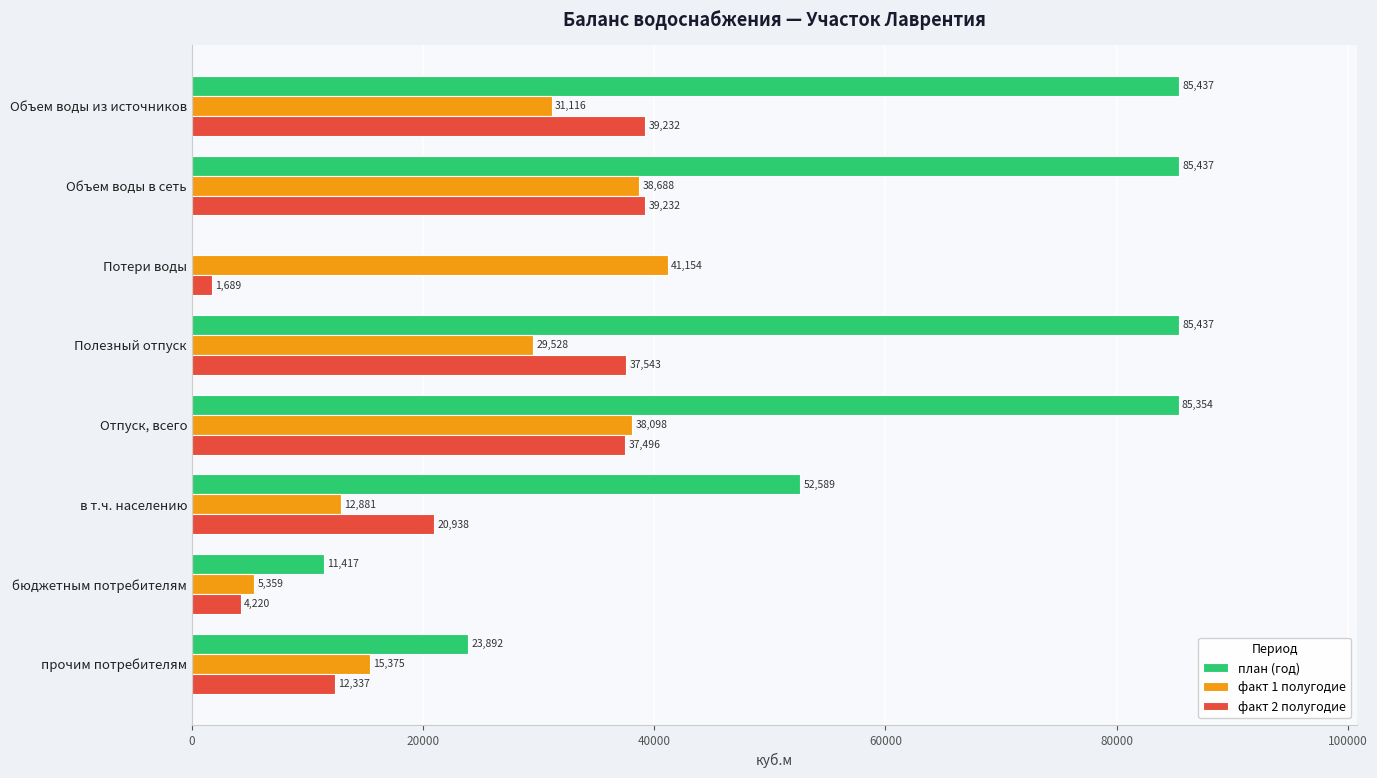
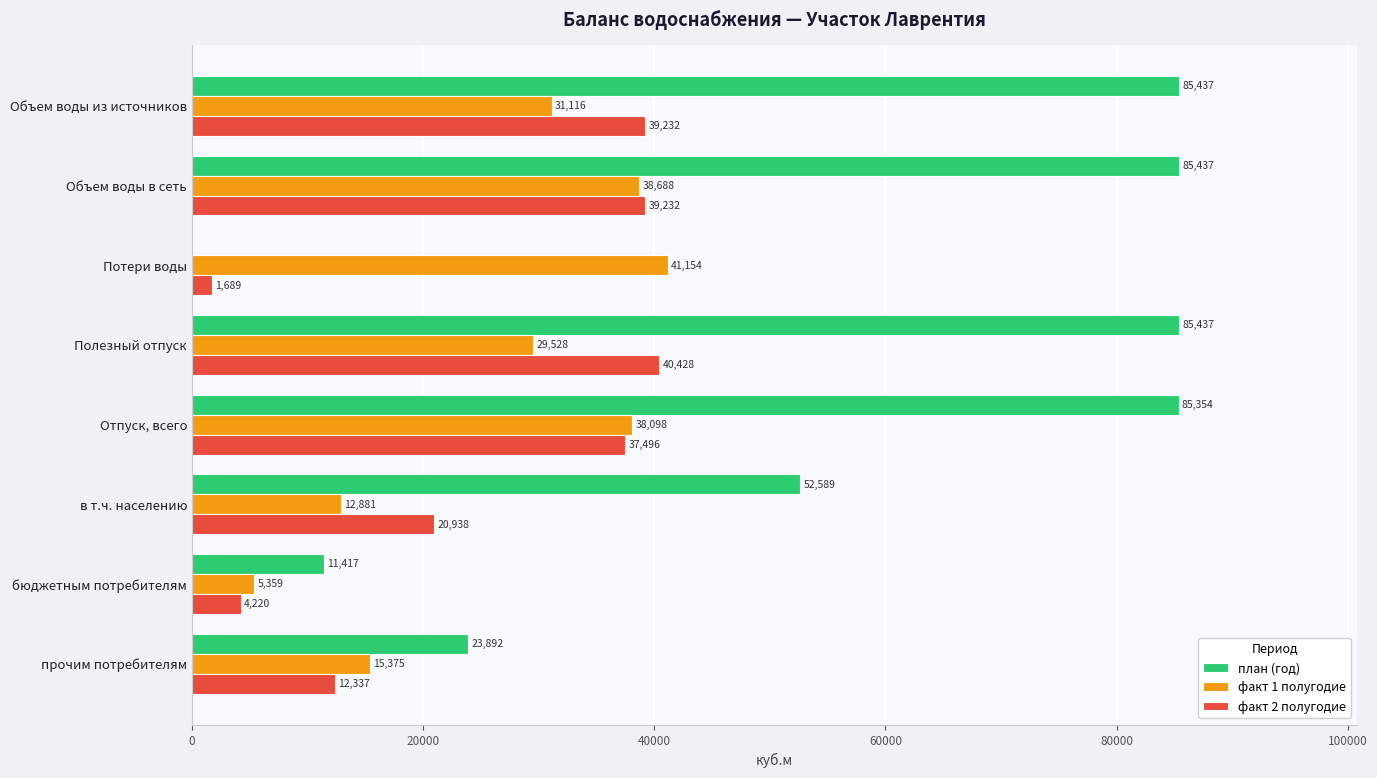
факт 2 полугодие, Полезный отпуск: 37,543 -> 40,428
